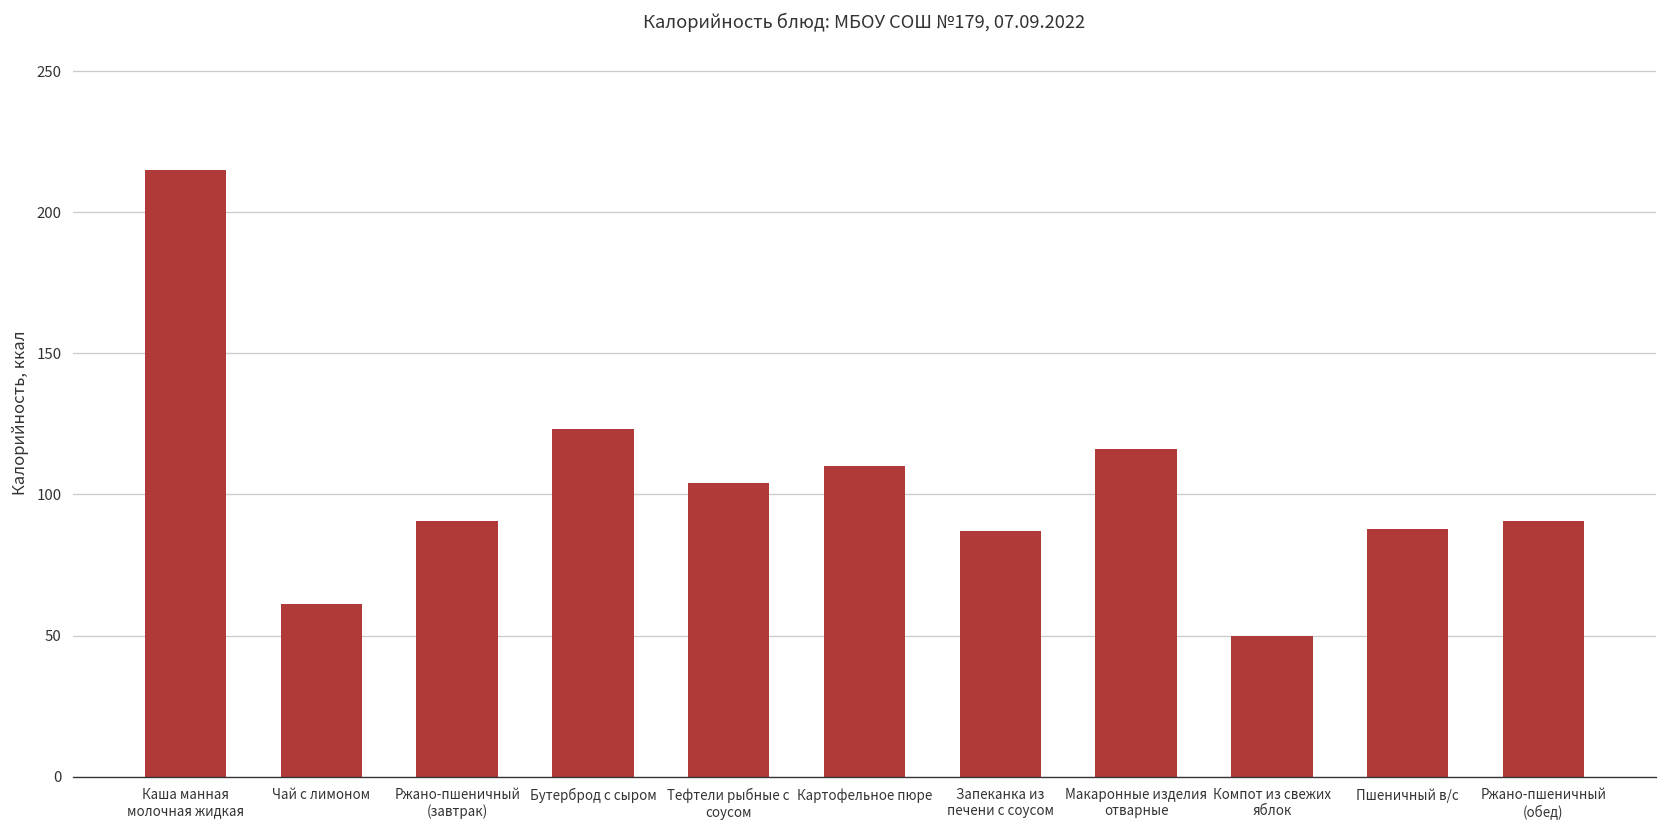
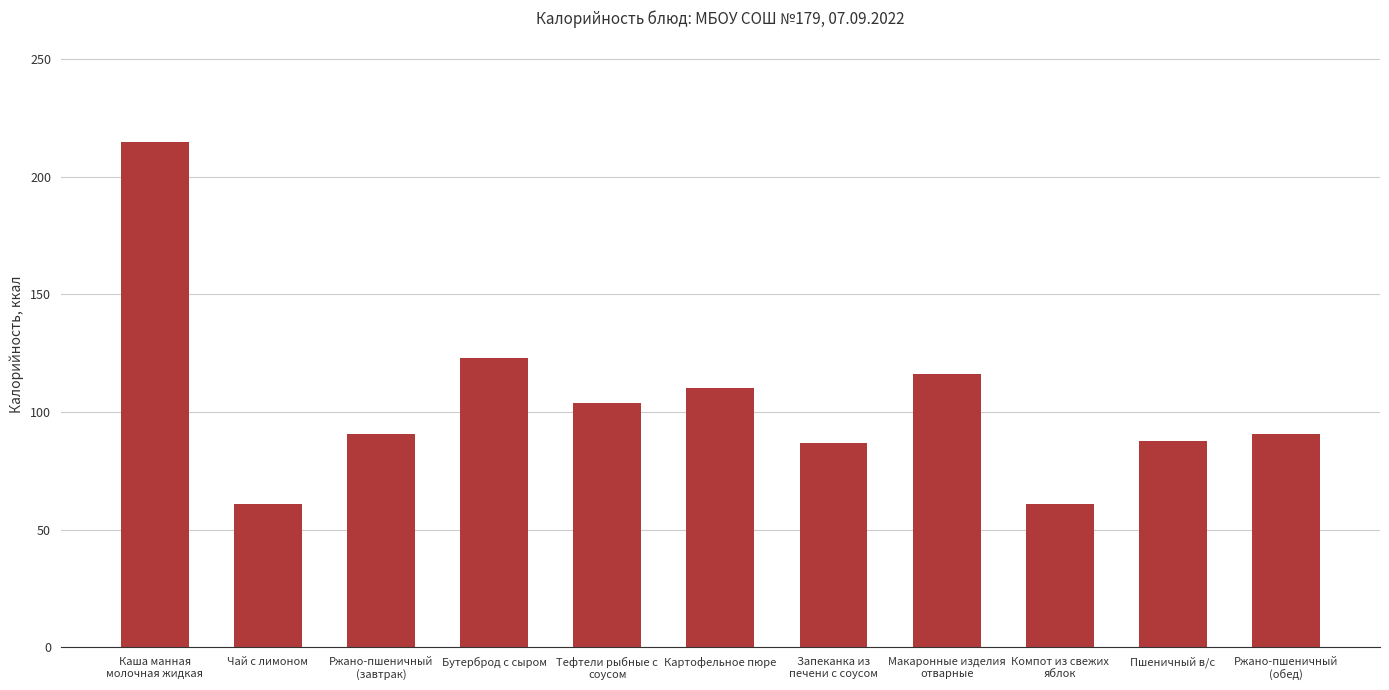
Компот из свежих яблок: 50 -> 61
